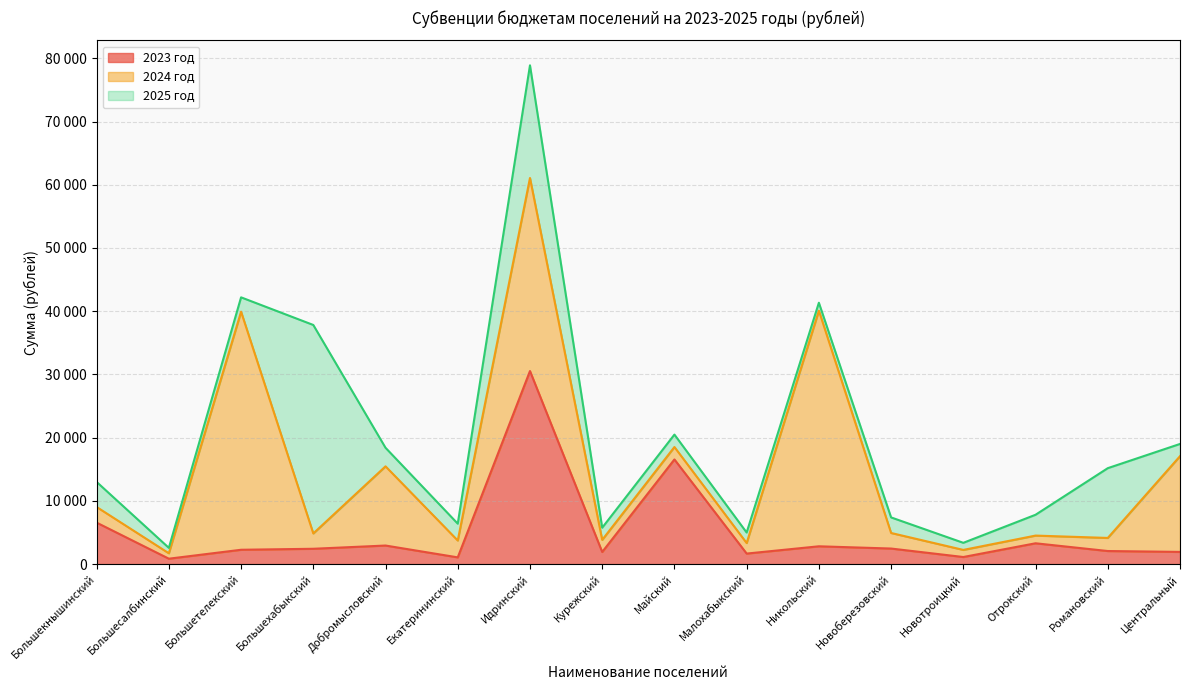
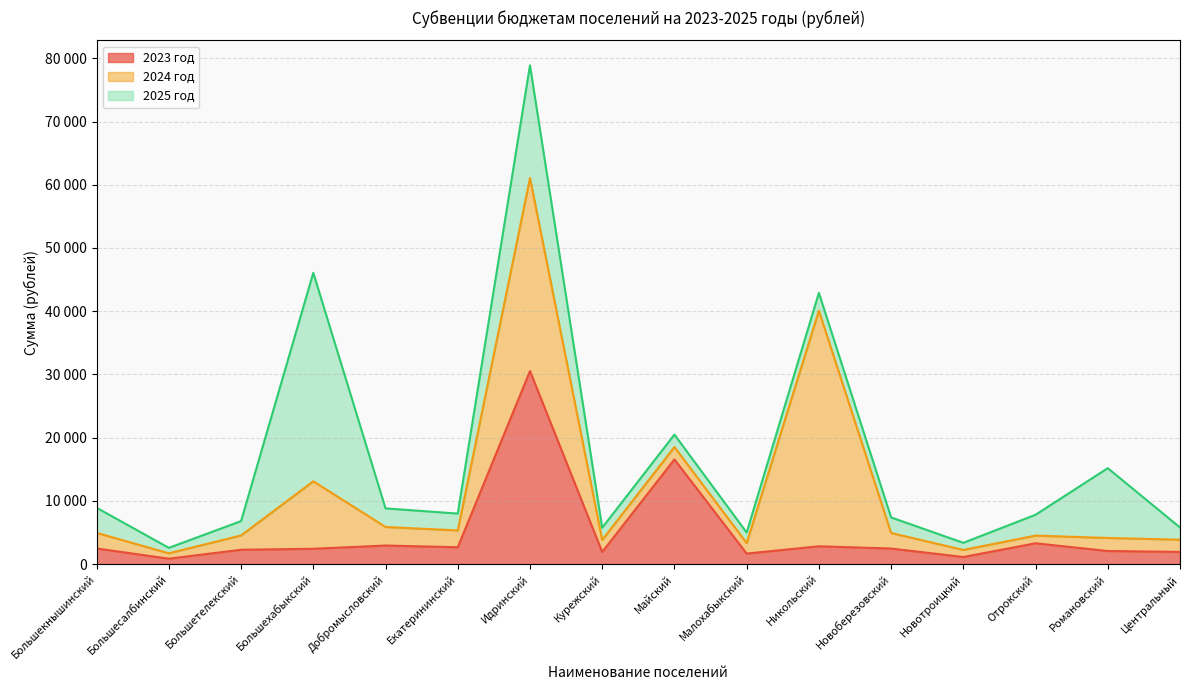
2023 год, Большекнышинский: 7000 -> 2000
2024 год, Большетелекский: 38000 -> 2000
2024 год, Большехабыкский: 2000 -> 11000
2024 год, Добромысловский: 13000 -> 3000
2023 год, Екатерининский: 1000 -> 3000
2025 год, Никольский: 1000 -> 3000
2024 год, Центральный: 15000 -> 2000
